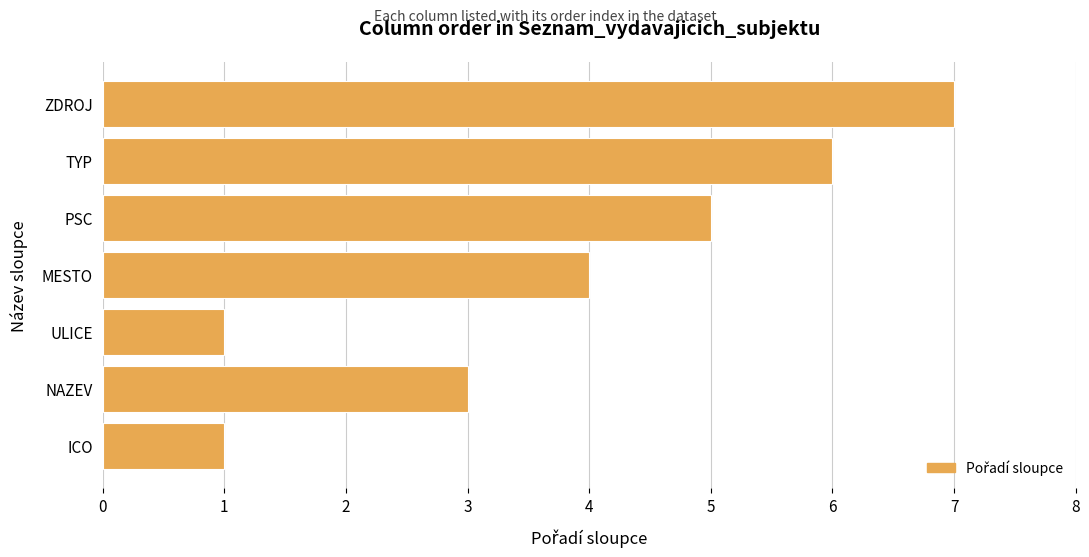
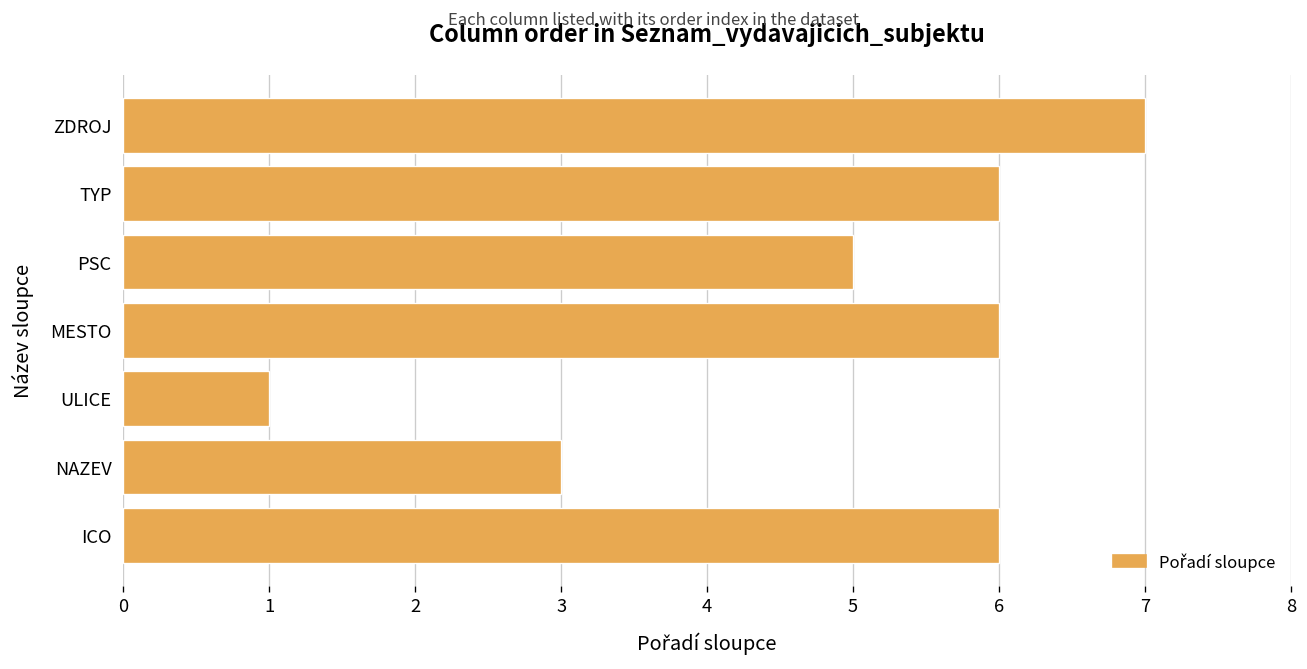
MESTO: 4 -> 6
ICO: 1 -> 6
